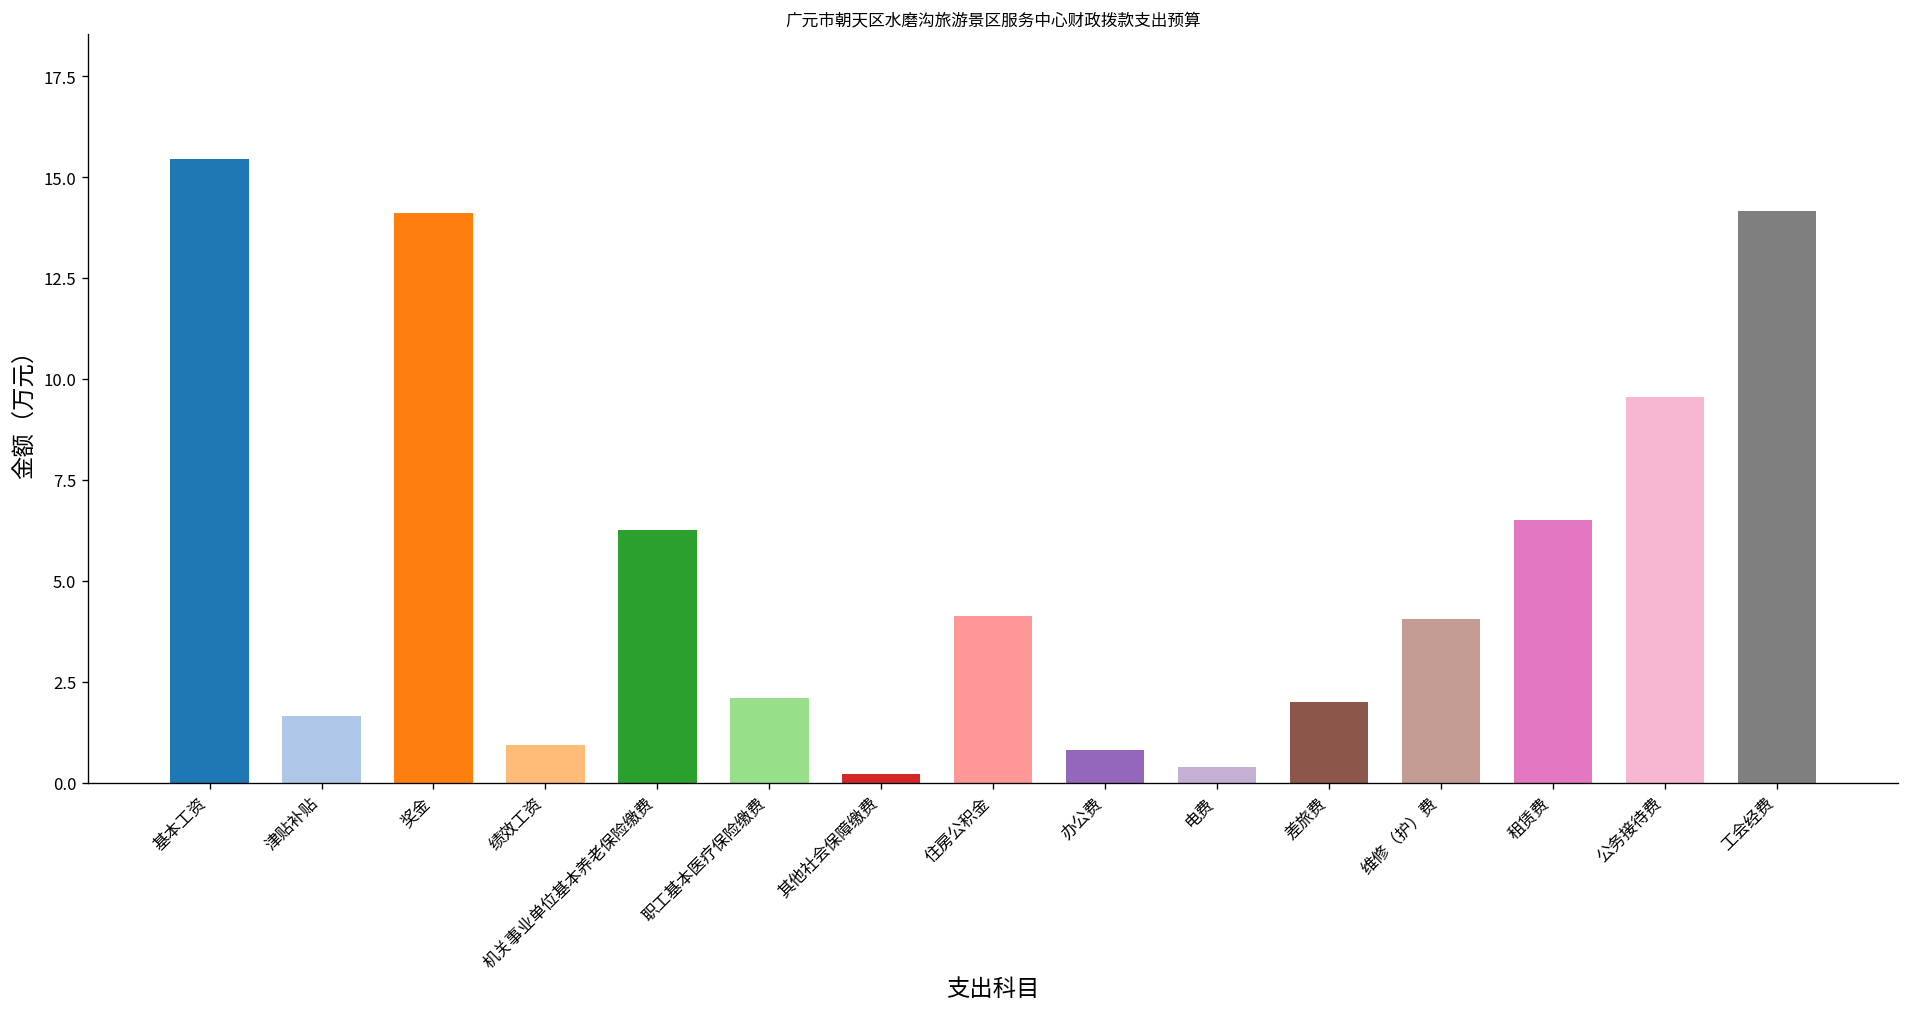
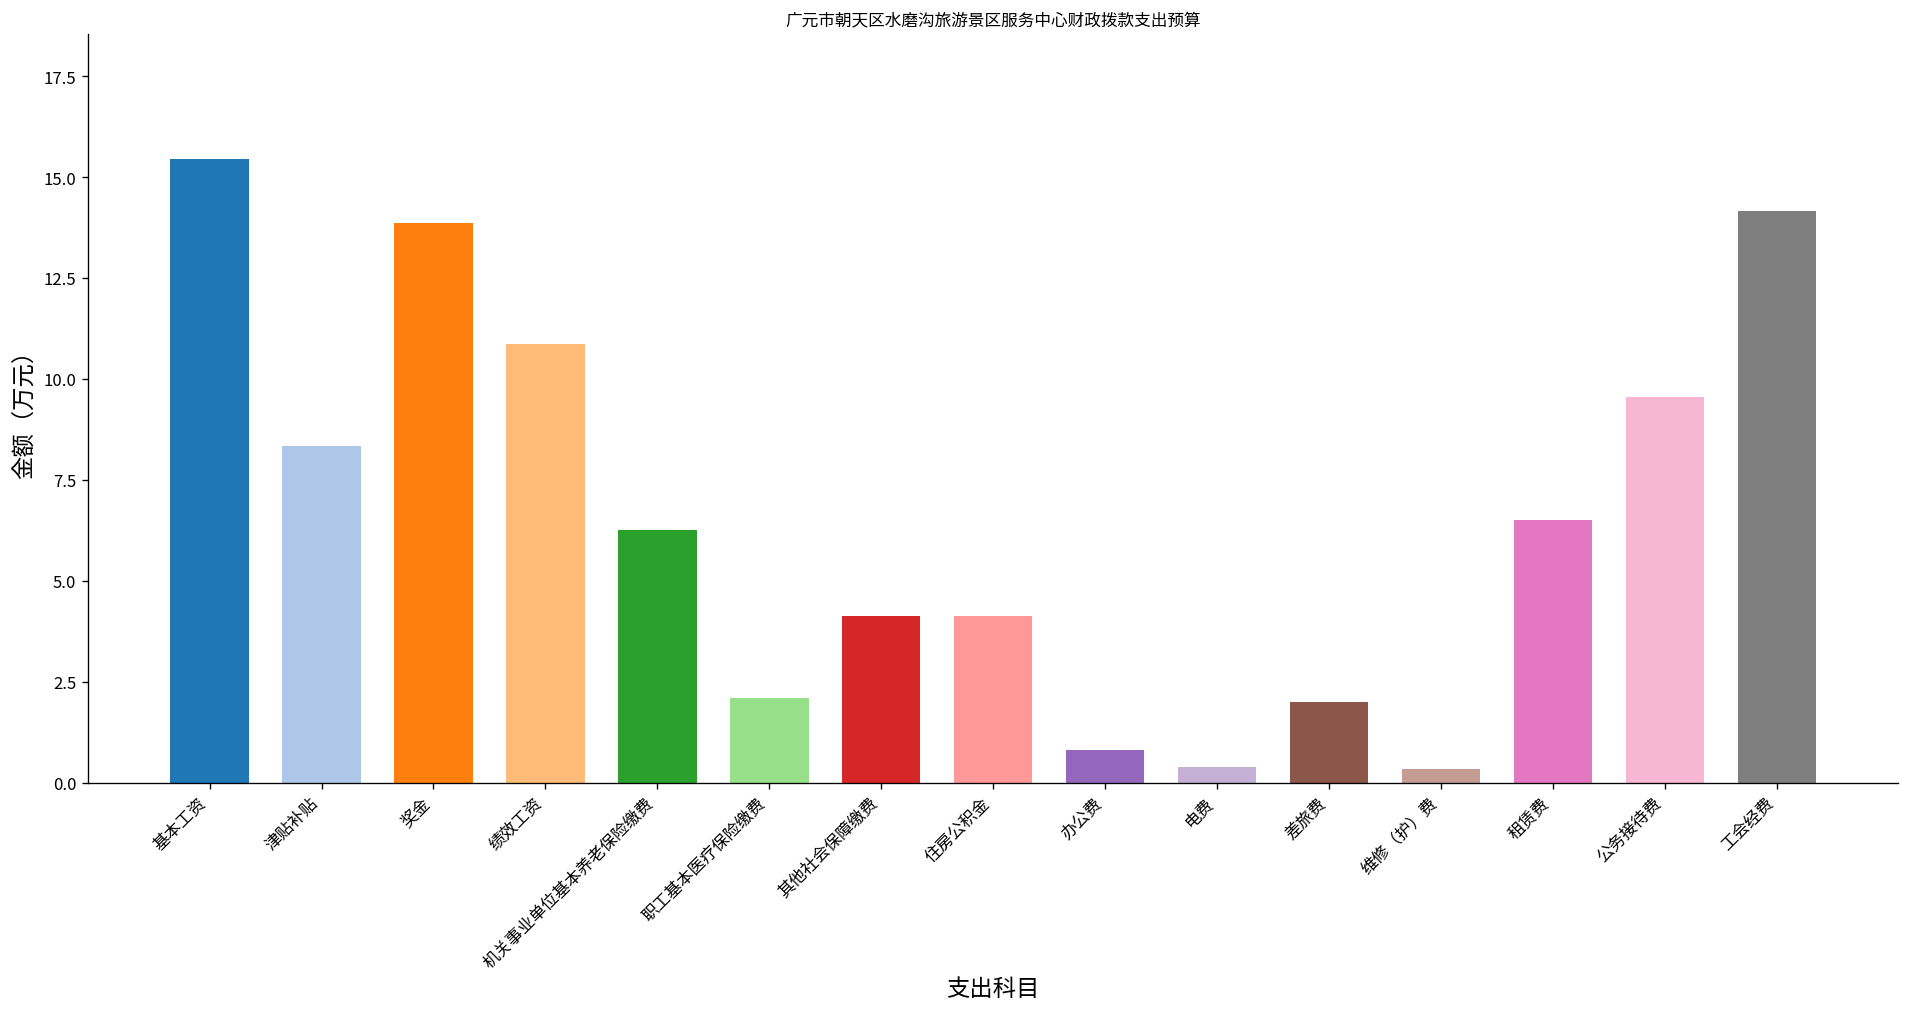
津贴补贴: 1.7 -> 8.4
奖金: 14.1 -> 13.9
绩效工资: 0.9 -> 10.9
其他社会保障缴费: 0.2 -> 4.1
维修（护）费: 4.1 -> 0.3
